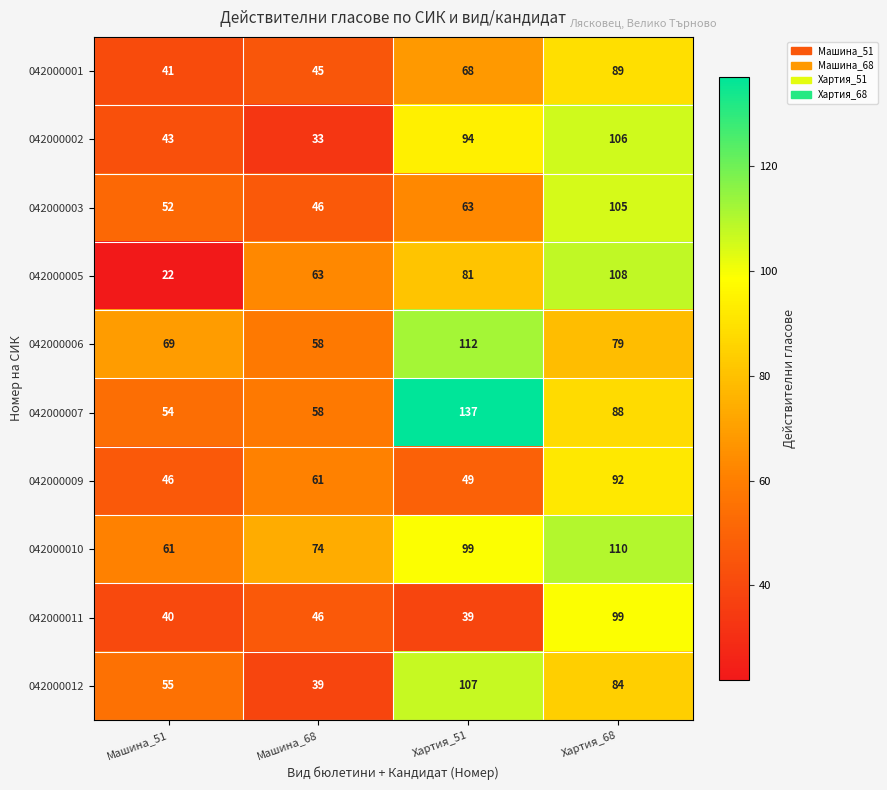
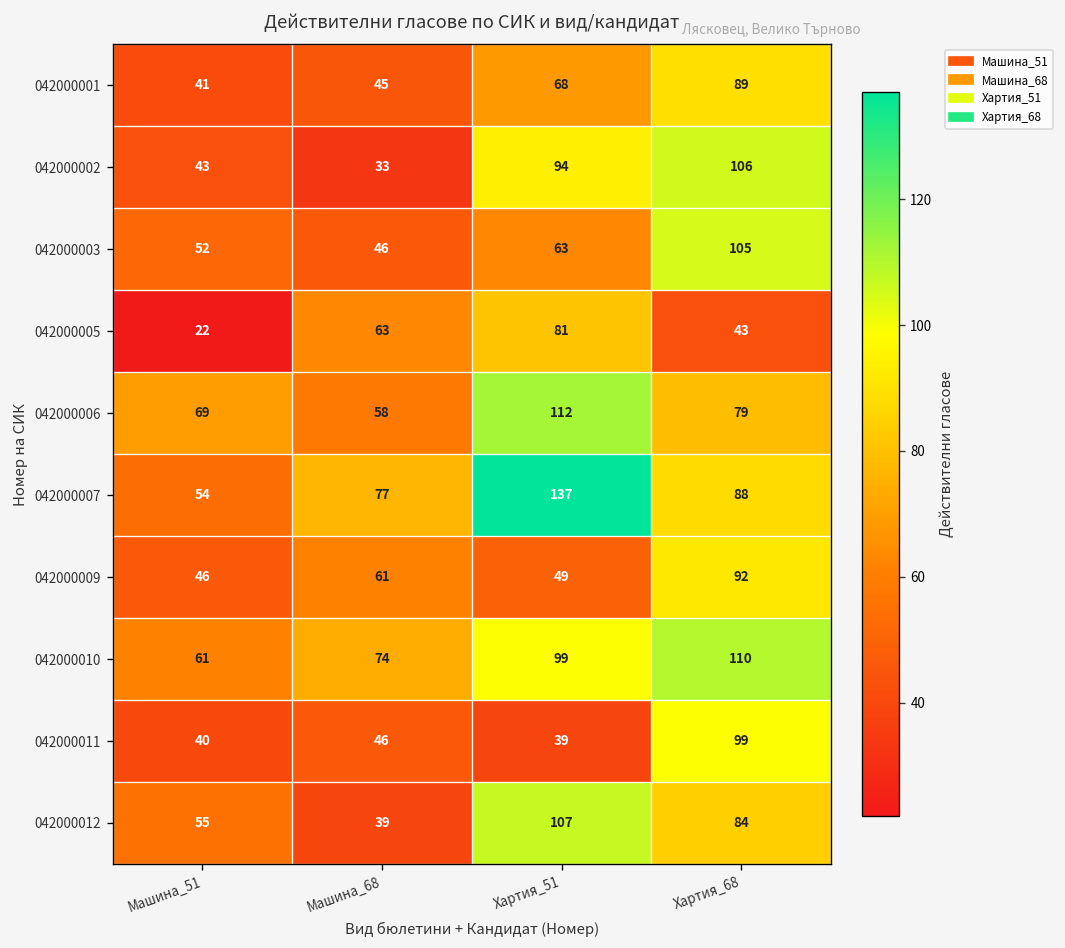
042000005, Хартия_68: 108 -> 43
042000007, Машина_68: 58 -> 77
